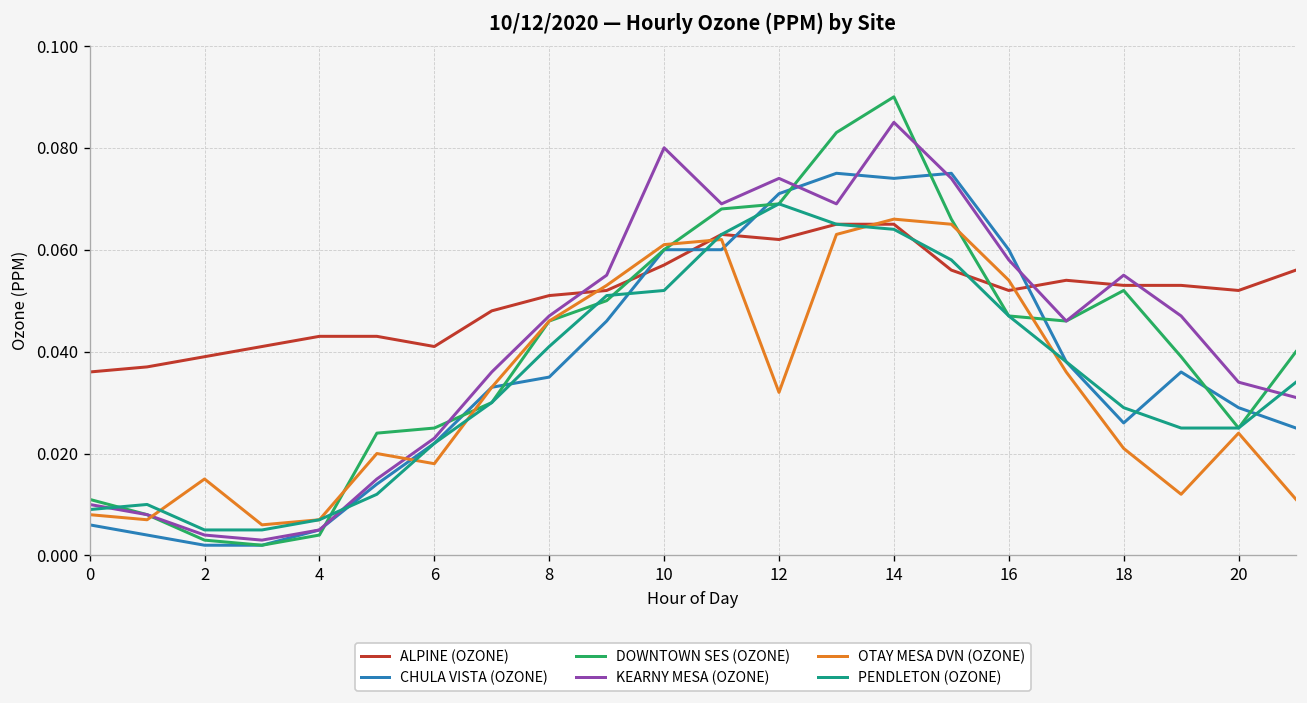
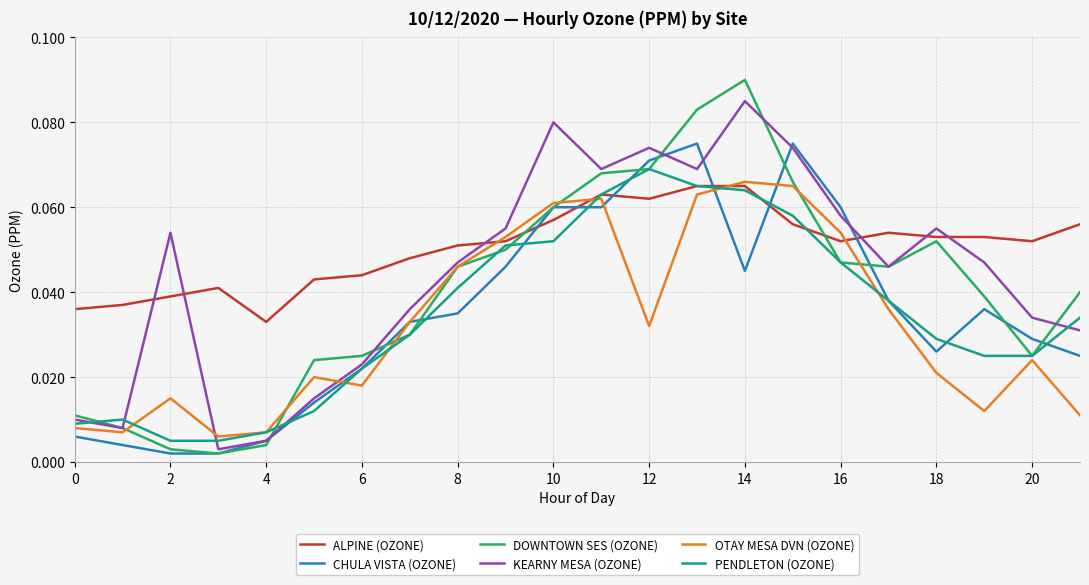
KEARNY MESA (OZONE), 2: 0.004 -> 0.054
ALPINE (OZONE), 4: 0.043 -> 0.033
ALPINE (OZONE), 6: 0.041 -> 0.044
CHULA VISTA (OZONE), 14: 0.074 -> 0.045
